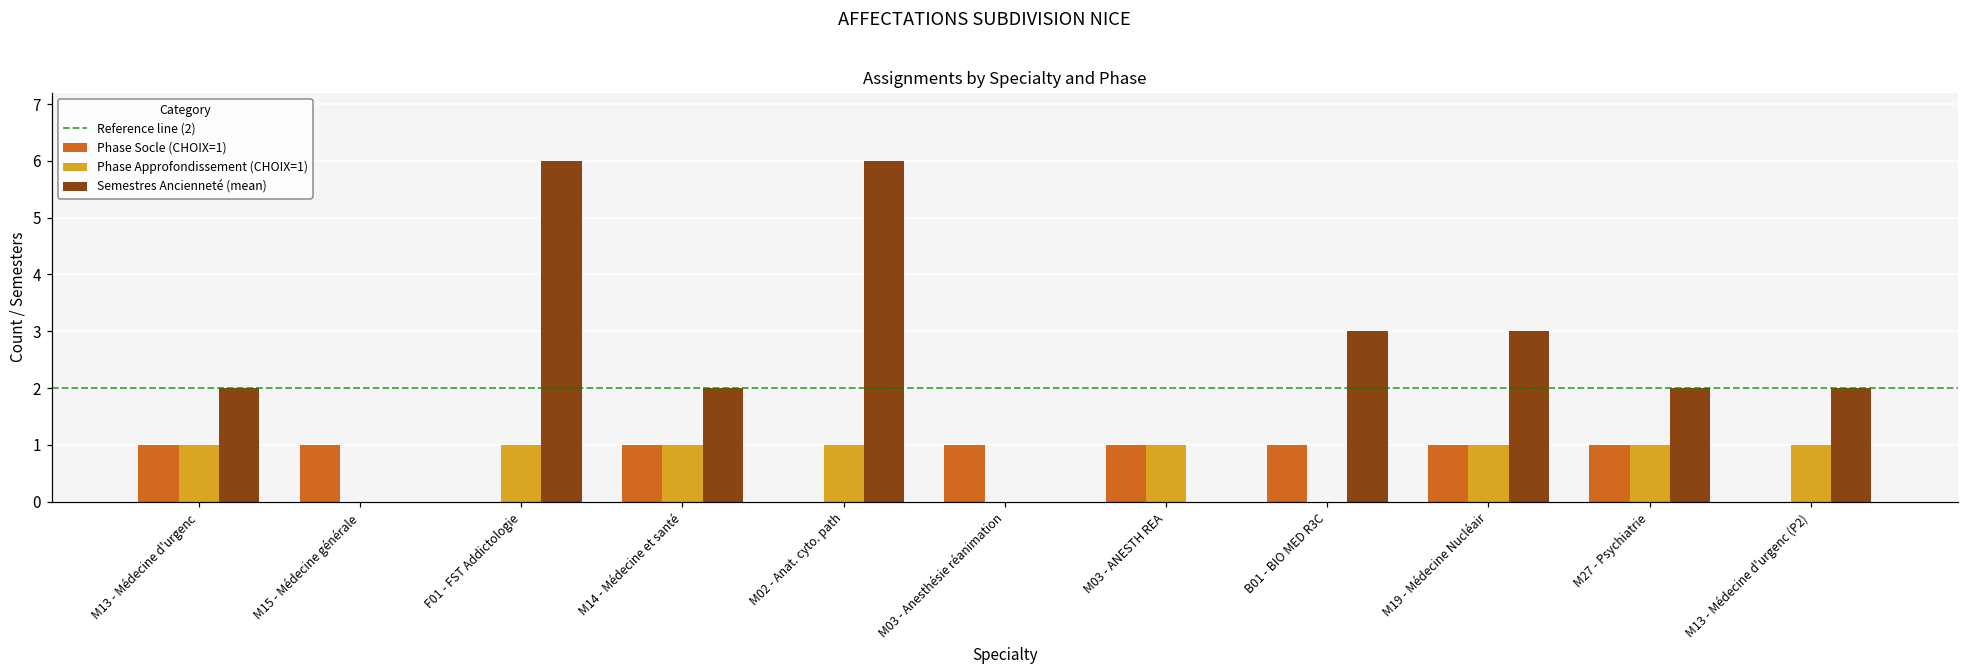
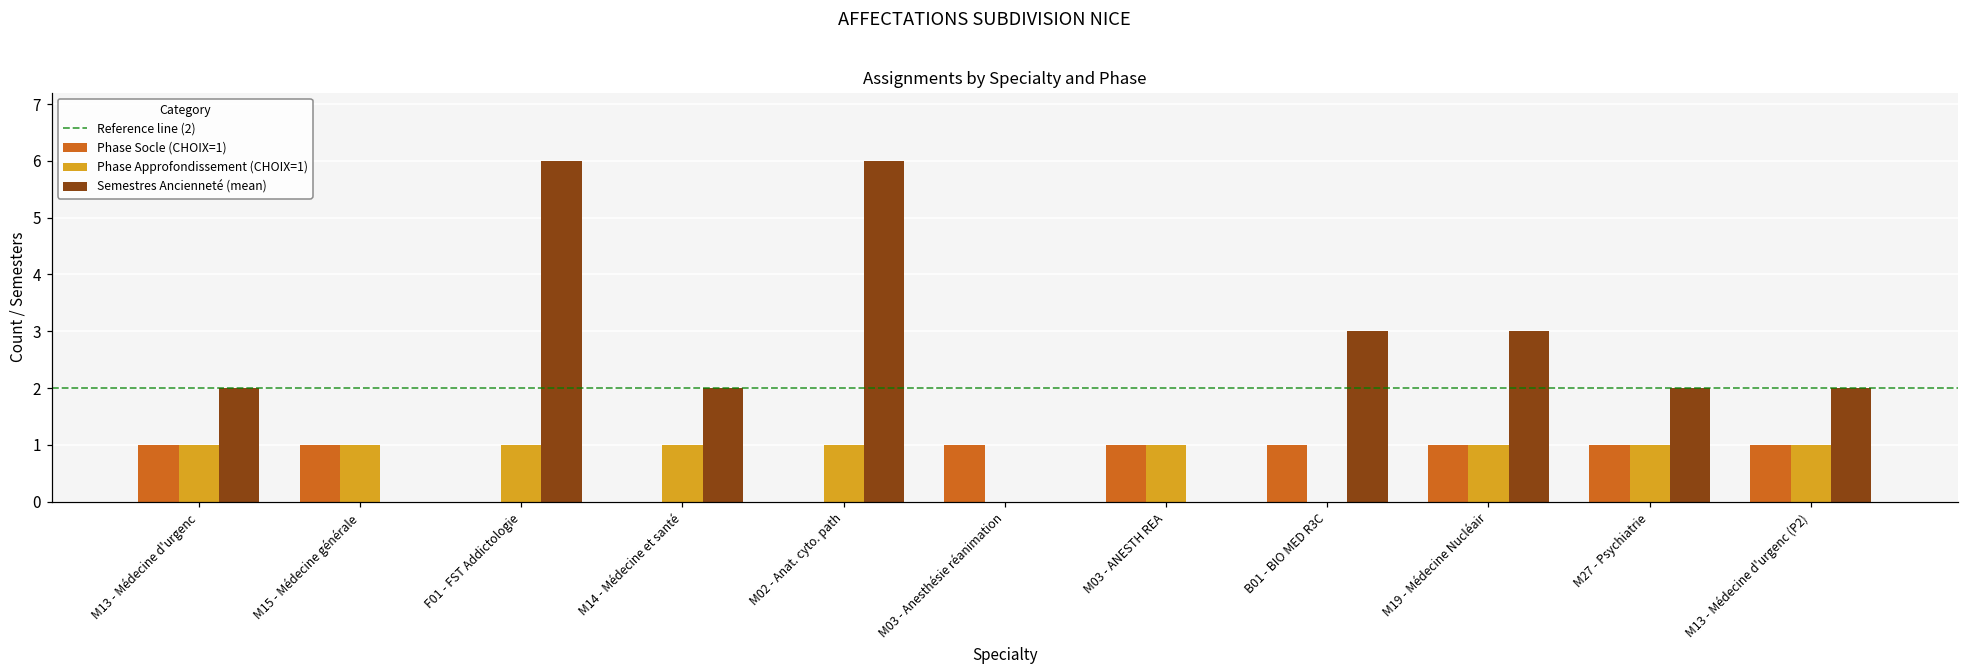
Phase Approfondissement (CHOIX=1), M15 - Médecine générale: 0 -> 1
Phase Socle (CHOIX=1), M14 - Médecine et santé: 1 -> 0
Phase Socle (CHOIX=1), M13 - Médecine d'urgenc (P2): 0 -> 1
